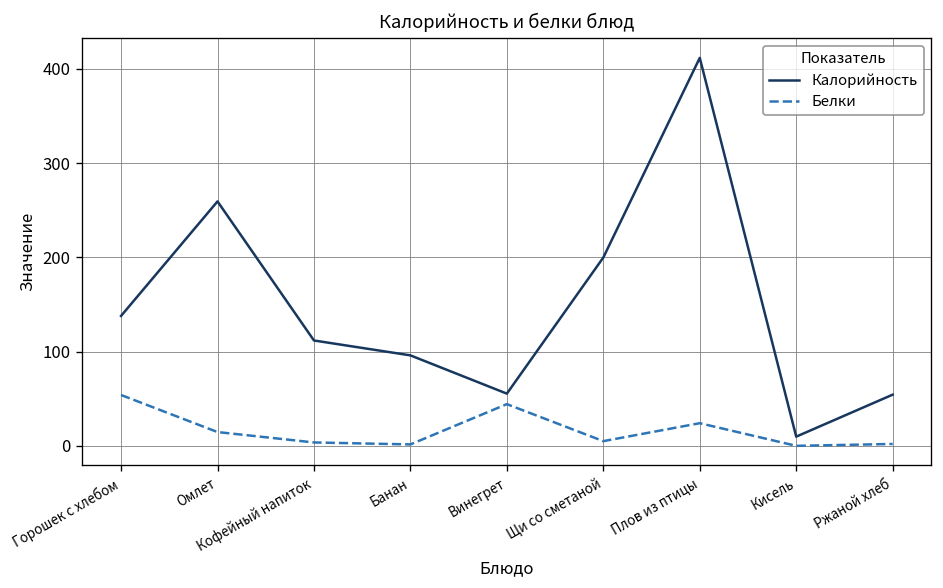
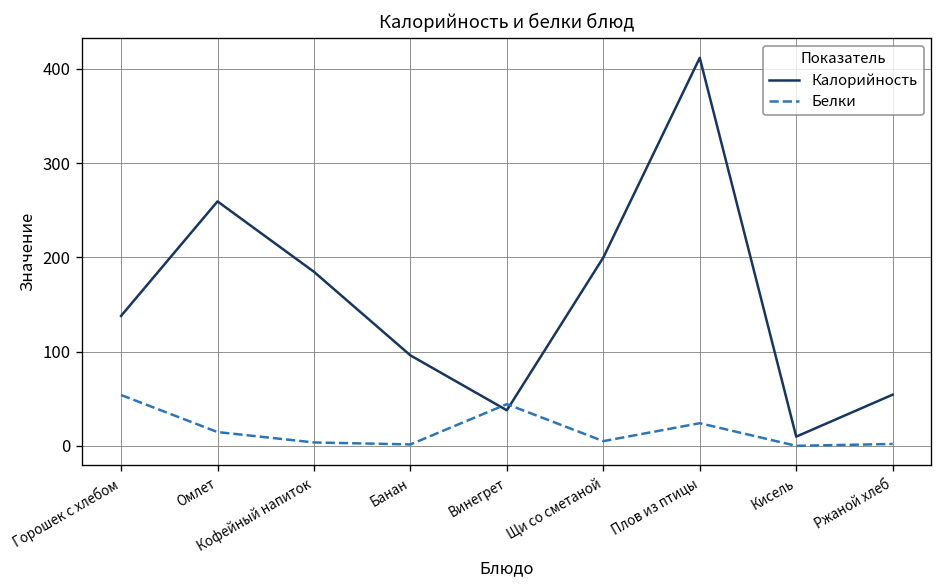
Калорийность, Кофейный напиток: 110 -> 180
Калорийность, Винегрет: 60 -> 40
